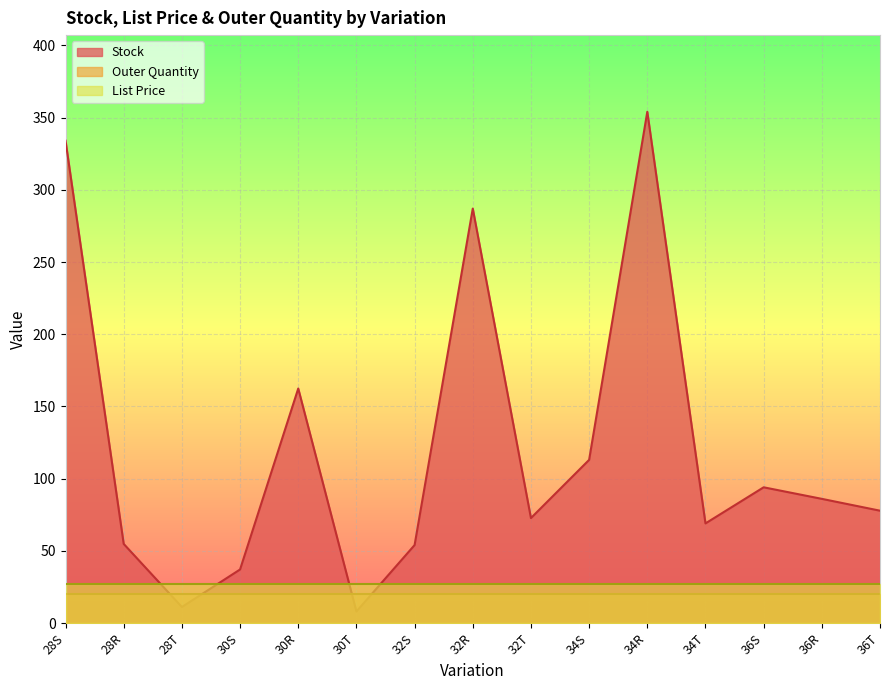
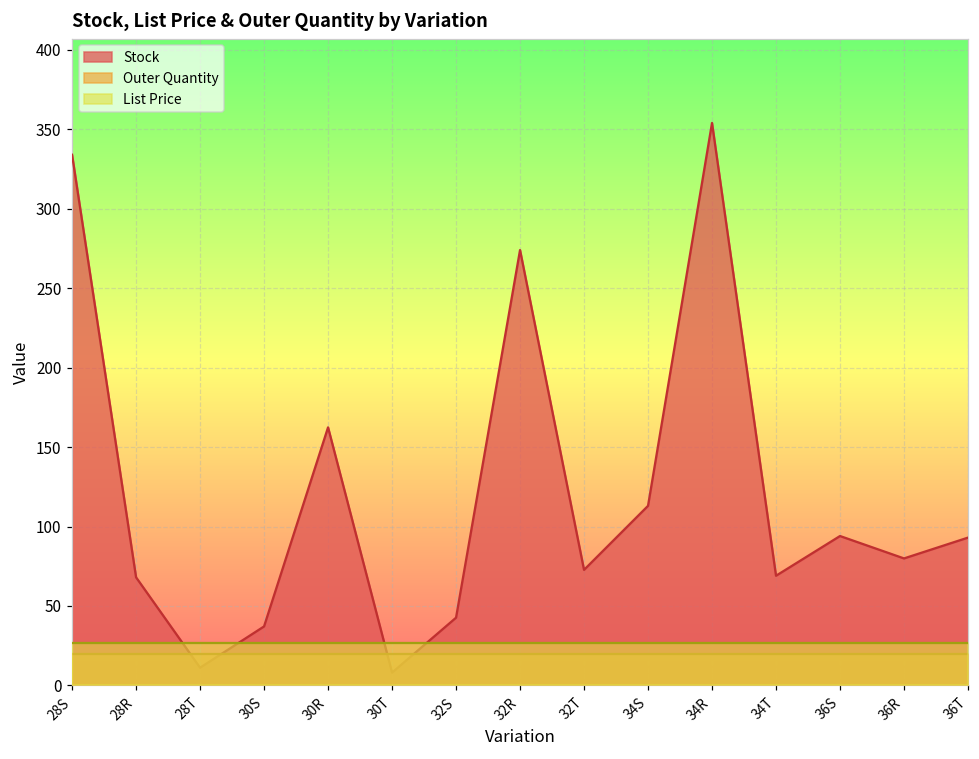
Stock, 28R: 55 -> 68
Stock, 32S: 54 -> 43
Stock, 32R: 287 -> 274
Stock, 36R: 86 -> 80
Stock, 36T: 78 -> 93
